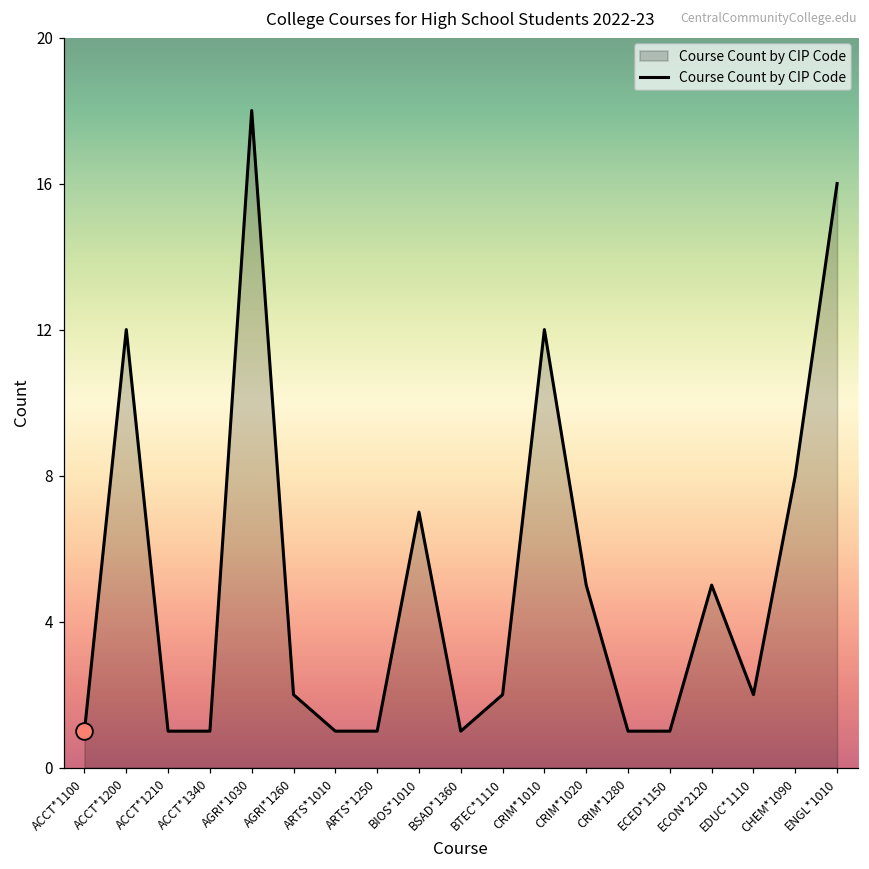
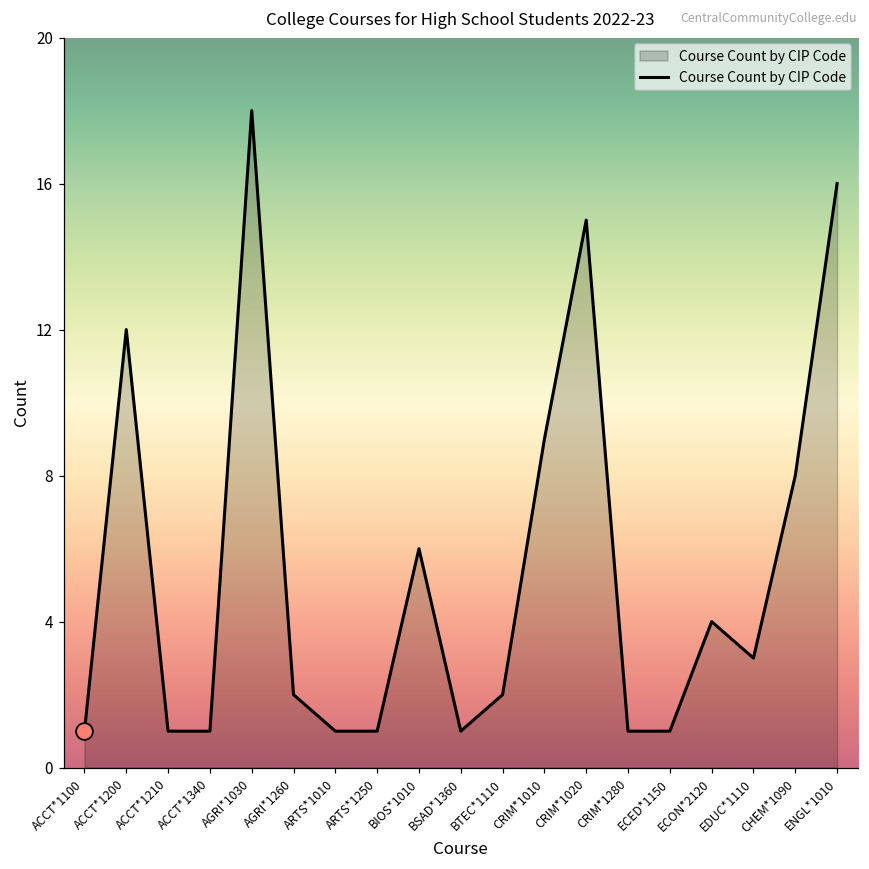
Course Count by CIP Code, BIOS*1010: 7 -> 6
Course Count by CIP Code, CRIM*1010: 12 -> 9
Course Count by CIP Code, CRIM*1020: 5 -> 15
Course Count by CIP Code, ECON*2120: 5 -> 4
Course Count by CIP Code, EDUC*1110: 2 -> 3
